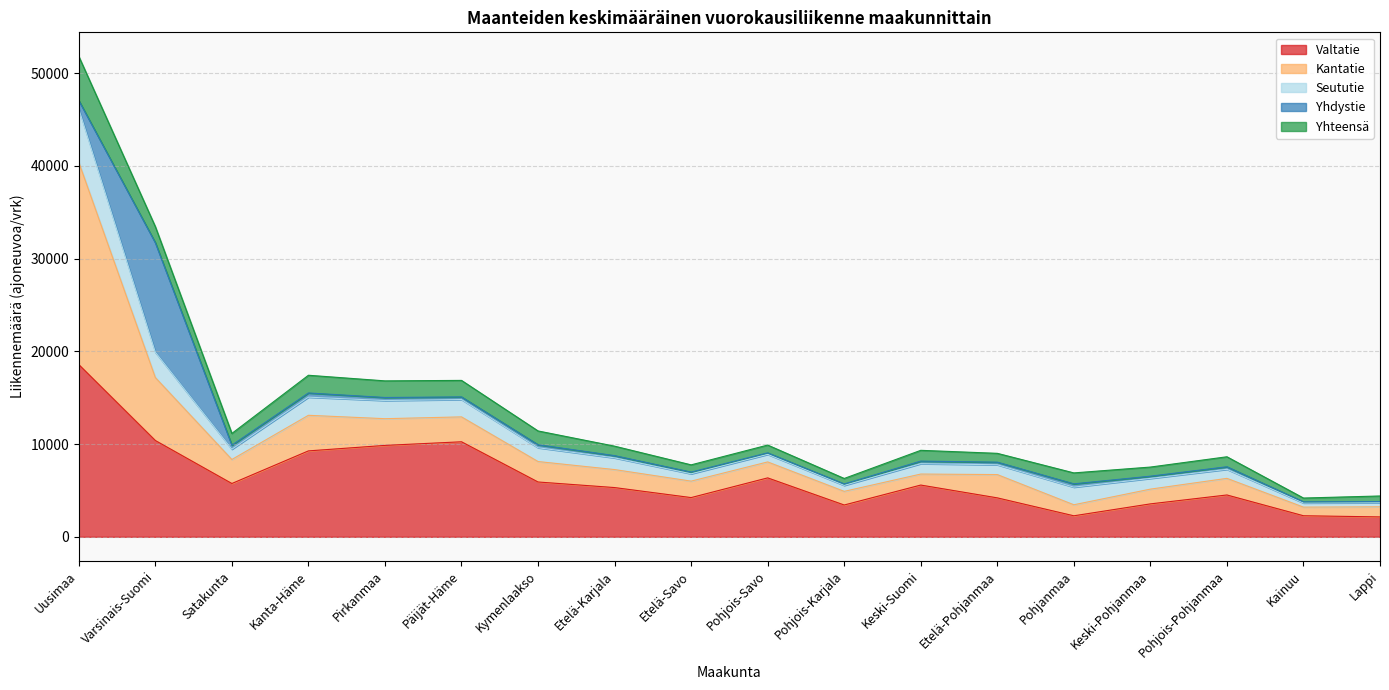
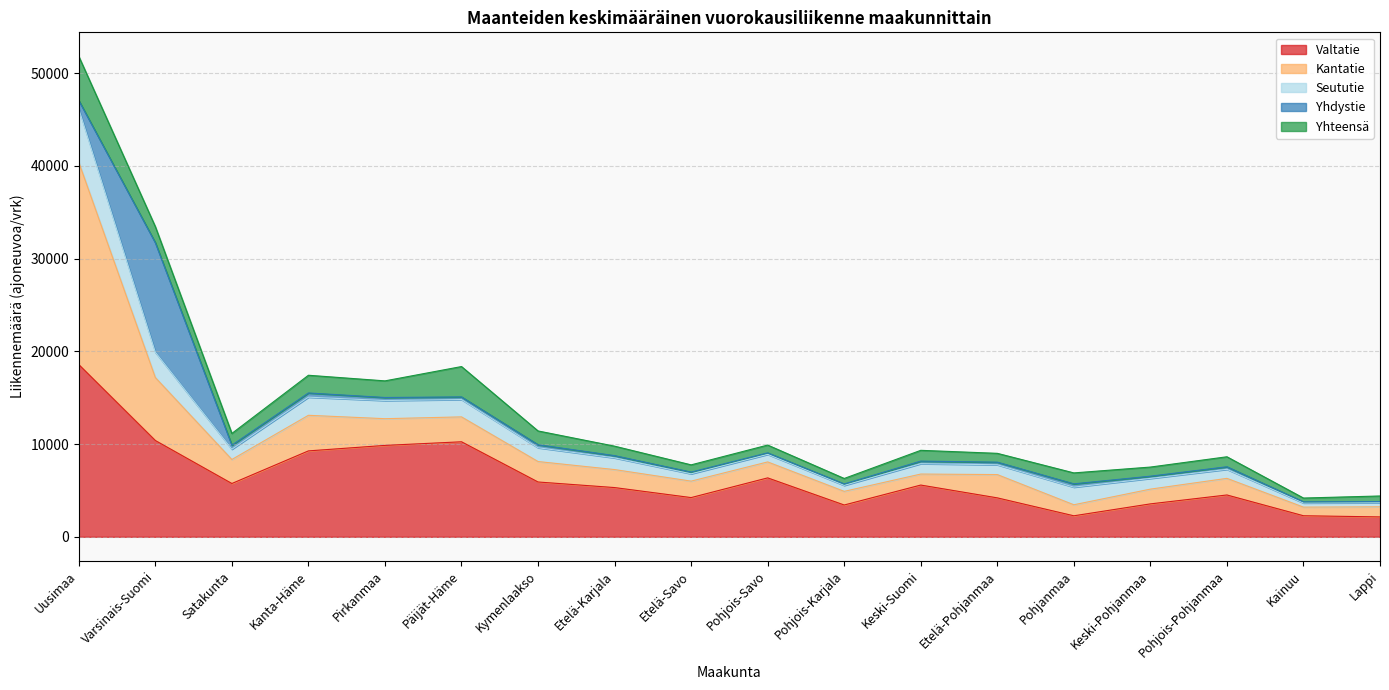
Yhteensä, Päijät-Häme: 2000 -> 3000
